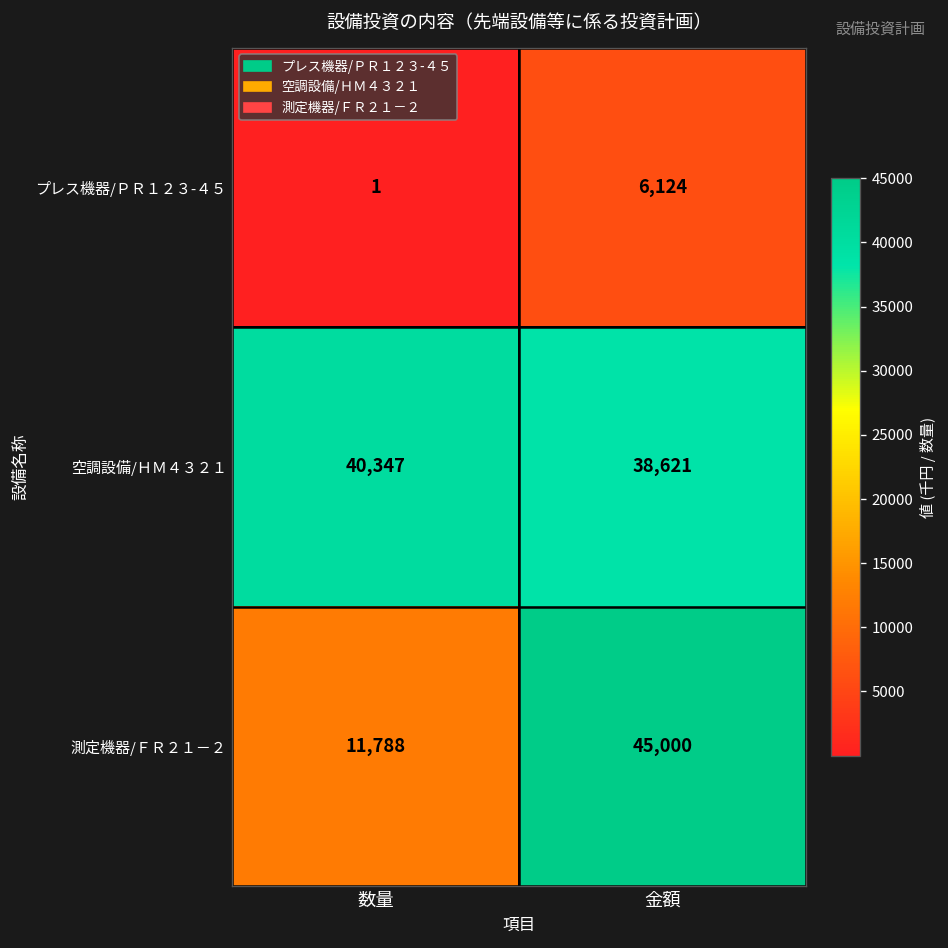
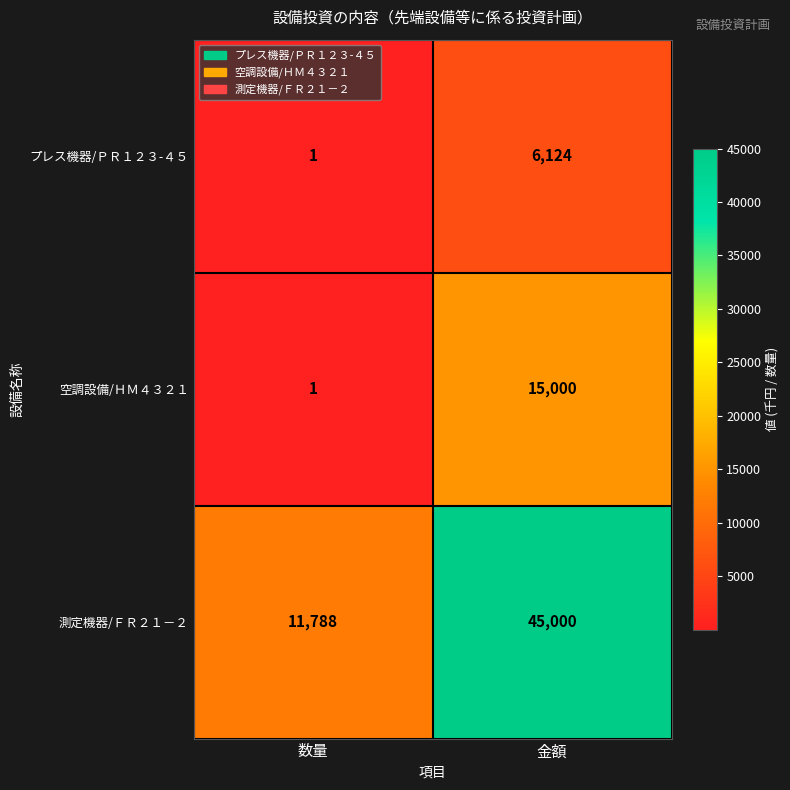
空調設備/ＨＭ４３２１, 数量: 40,347 -> 1
空調設備/ＨＭ４３２１, 金額: 38,621 -> 15,000
